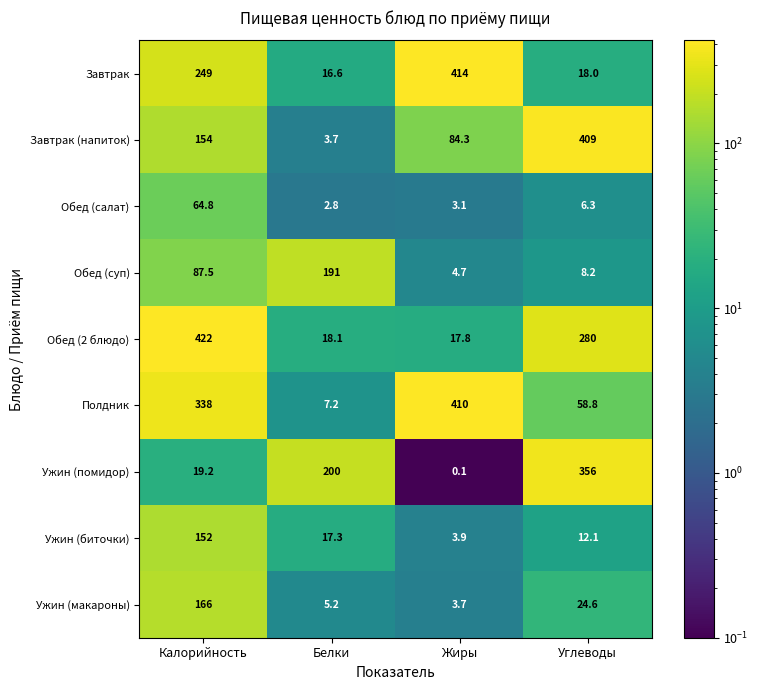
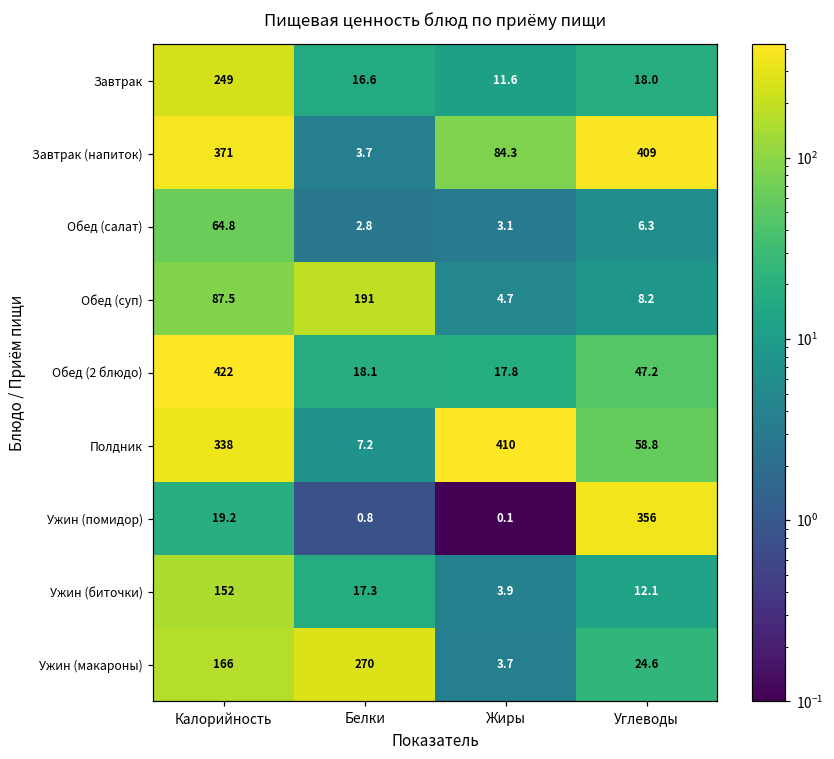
Завтрак, Жиры: 414 -> 11.6
Завтрак (напиток), Калорийность: 154 -> 371
Обед (2 блюдо), Углеводы: 280 -> 47.2
Ужин (помидор), Белки: 200 -> 0.8
Ужин (макароны), Белки: 5.2 -> 270
